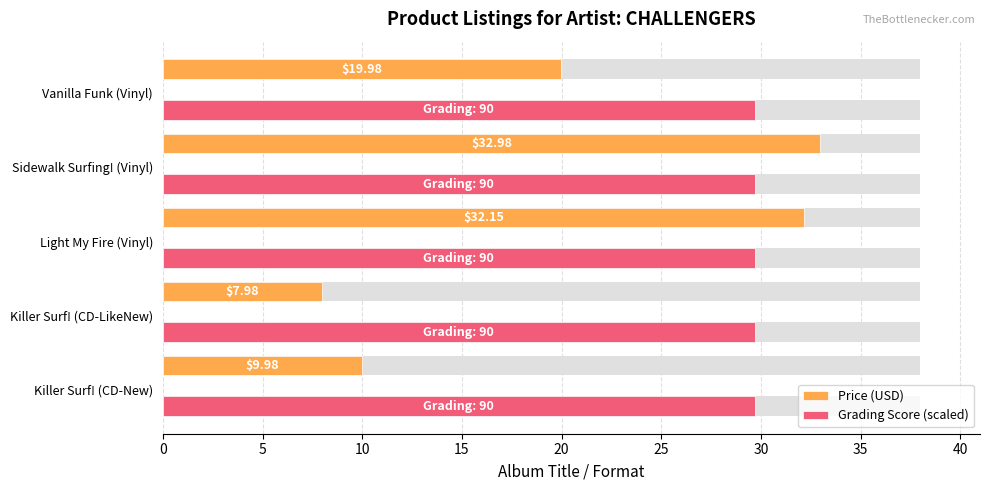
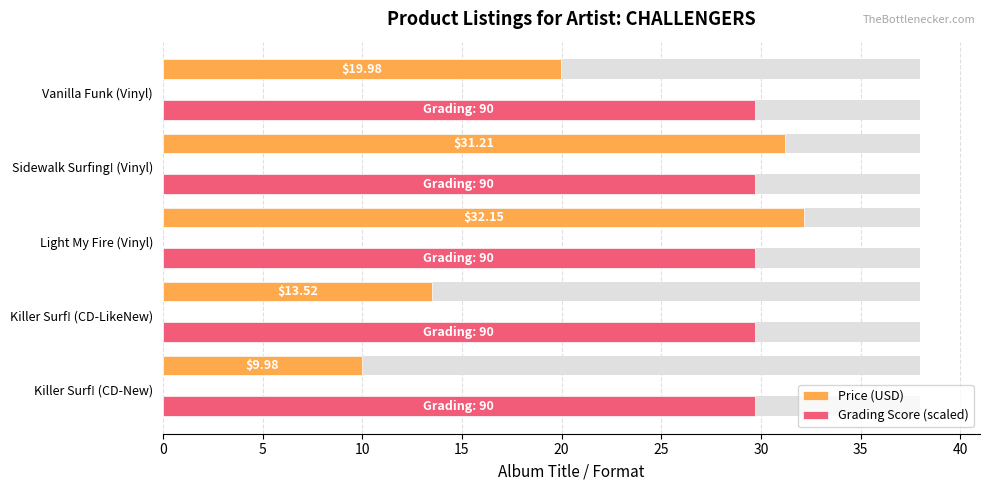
Price (USD), Sidewalk Surfing! (Vinyl): $32.98 -> $31.21
Price (USD), Killer Surf! (CD-LikeNew): $7.98 -> $13.52
